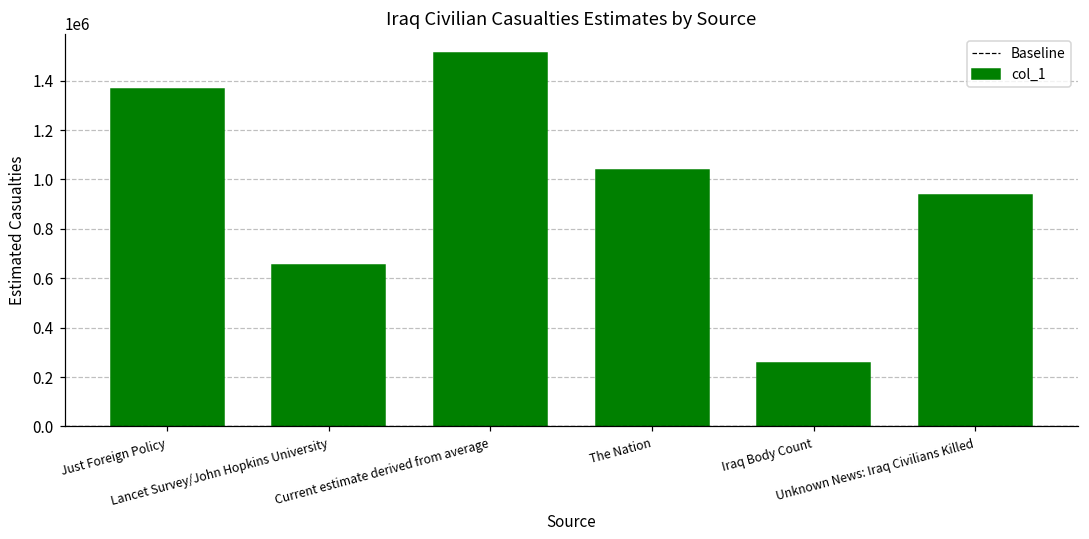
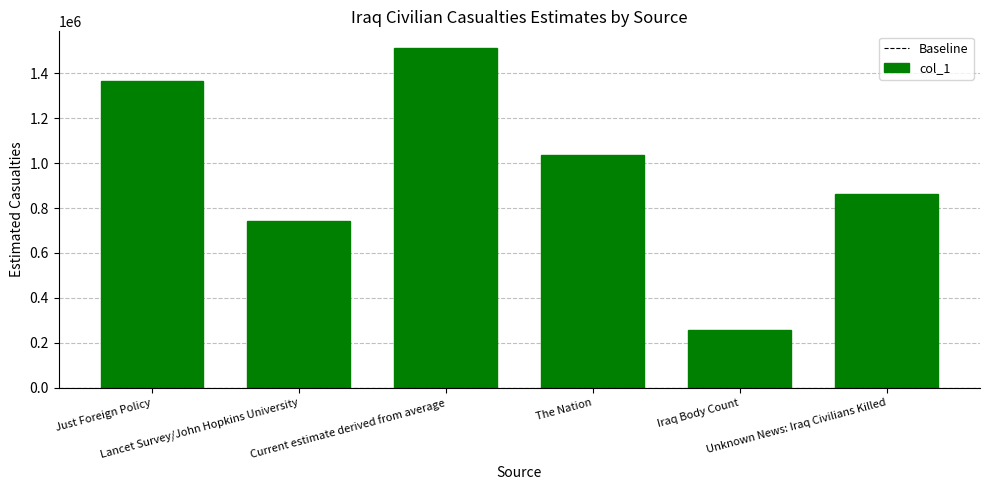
Lancet Survey/John Hopkins University: 650000 -> 740000
Unknown News: Iraq Civilians Killed: 940000 -> 860000
